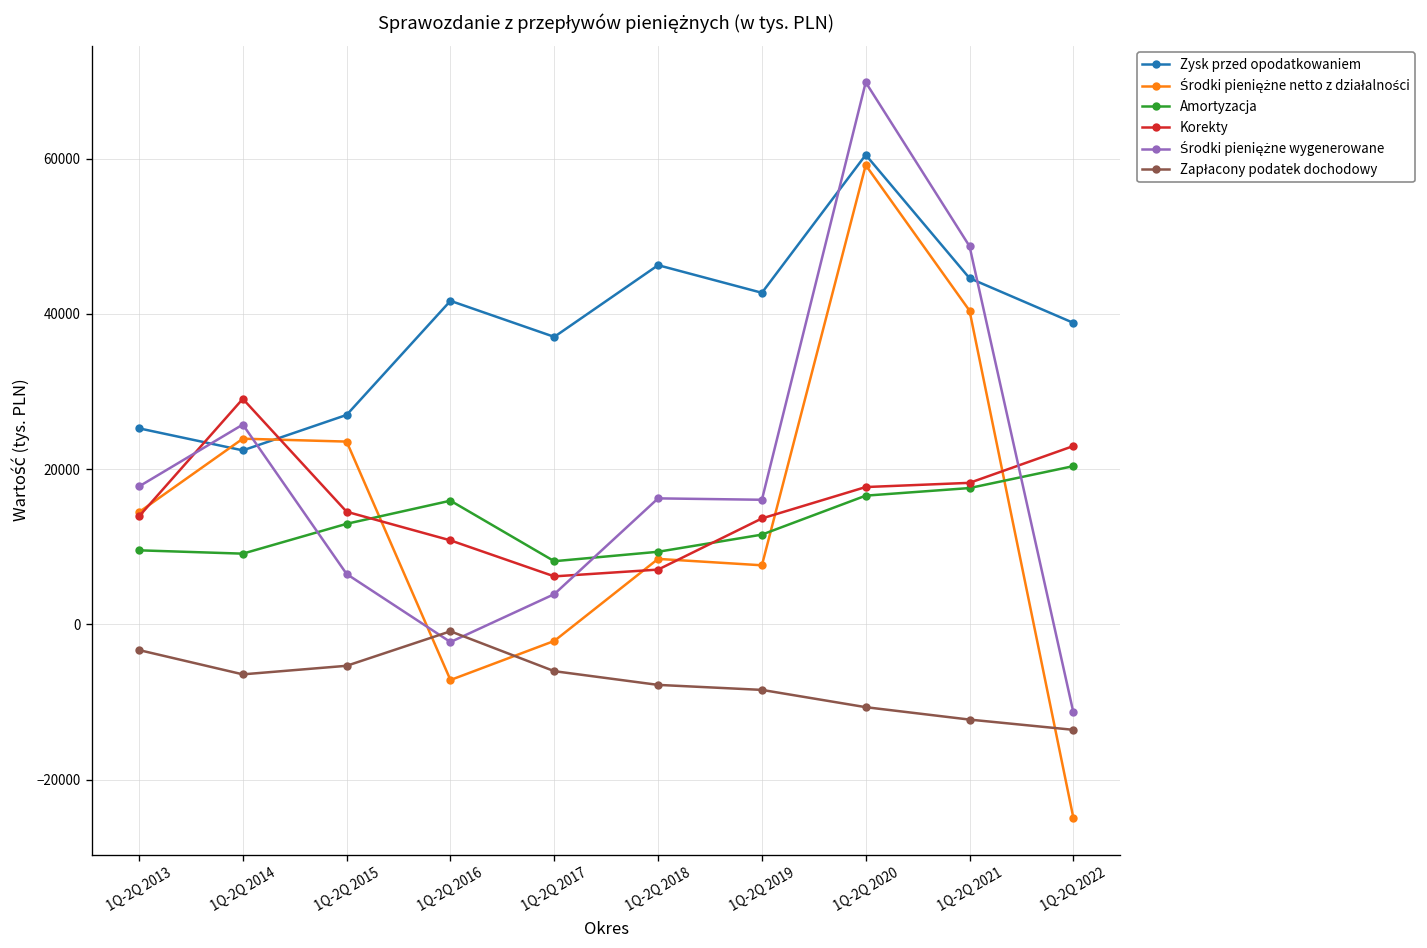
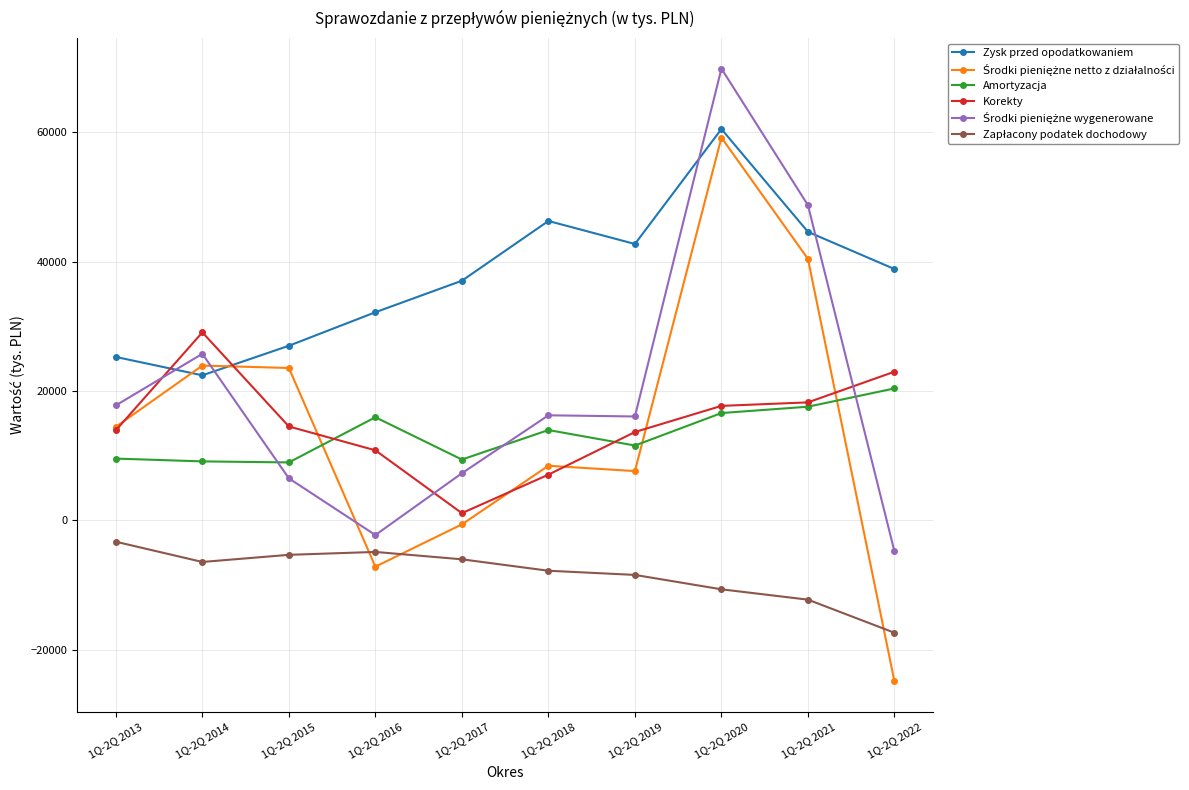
Amortyzacja, 1Q-2Q 2015: 13000 -> 9000
Zysk przed opodatkowaniem, 1Q-2Q 2016: 42000 -> 32000
Zapłacony podatek dochodowy, 1Q-2Q 2016: -1000 -> -5000
Środki pieniężne netto z działalności, 1Q-2Q 2017: -2000 -> -1000
Amortyzacja, 1Q-2Q 2017: 8000 -> 9000
Korekty, 1Q-2Q 2017: 6000 -> 1000
Środki pieniężne wygenerowane, 1Q-2Q 2017: 4000 -> 7000
Amortyzacja, 1Q-2Q 2018: 9000 -> 14000
Środki pieniężne wygenerowane, 1Q-2Q 2022: -11000 -> -5000
Zapłacony podatek dochodowy, 1Q-2Q 2022: -14000 -> -17000
